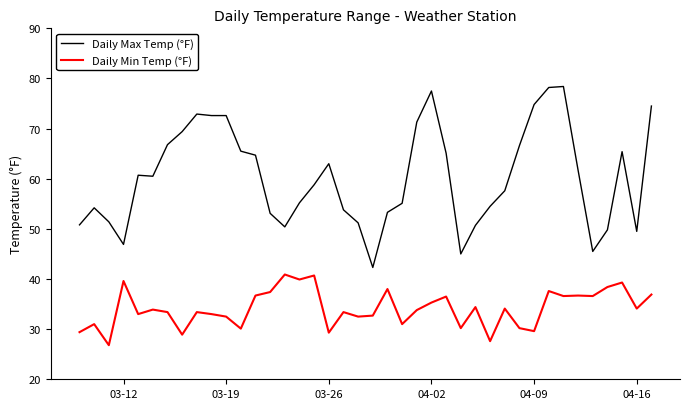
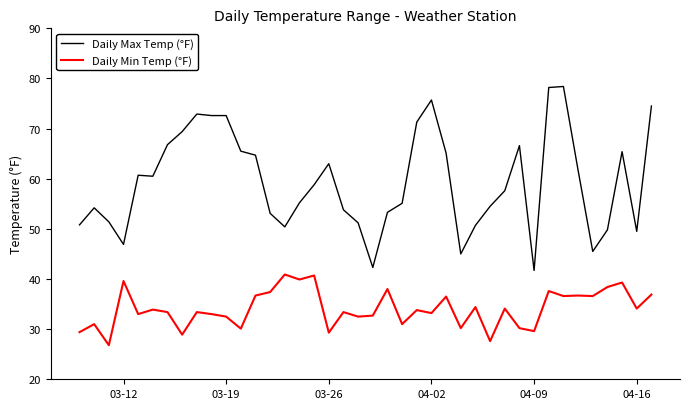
Daily Max Temp (°F), 04-02: 78 -> 76
Daily Min Temp (°F), 04-02: 35 -> 33
Daily Max Temp (°F), 04-09: 75 -> 42
